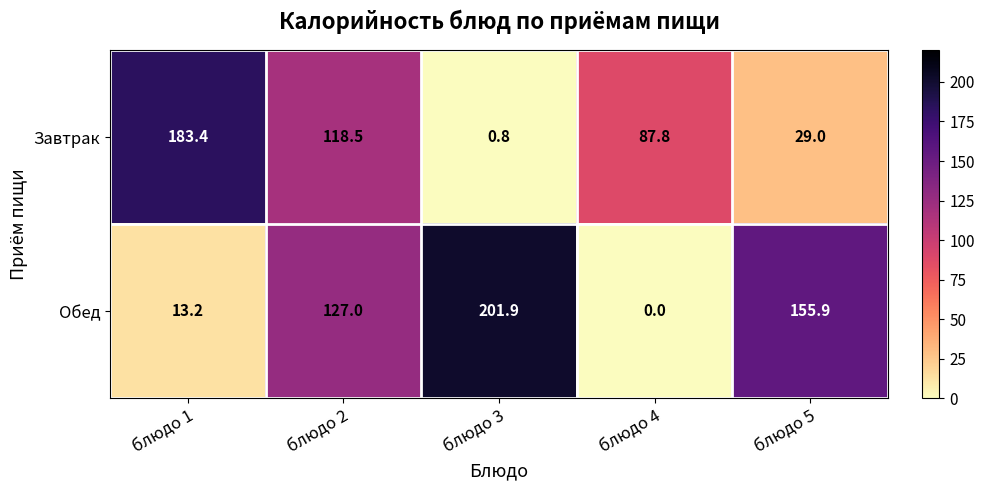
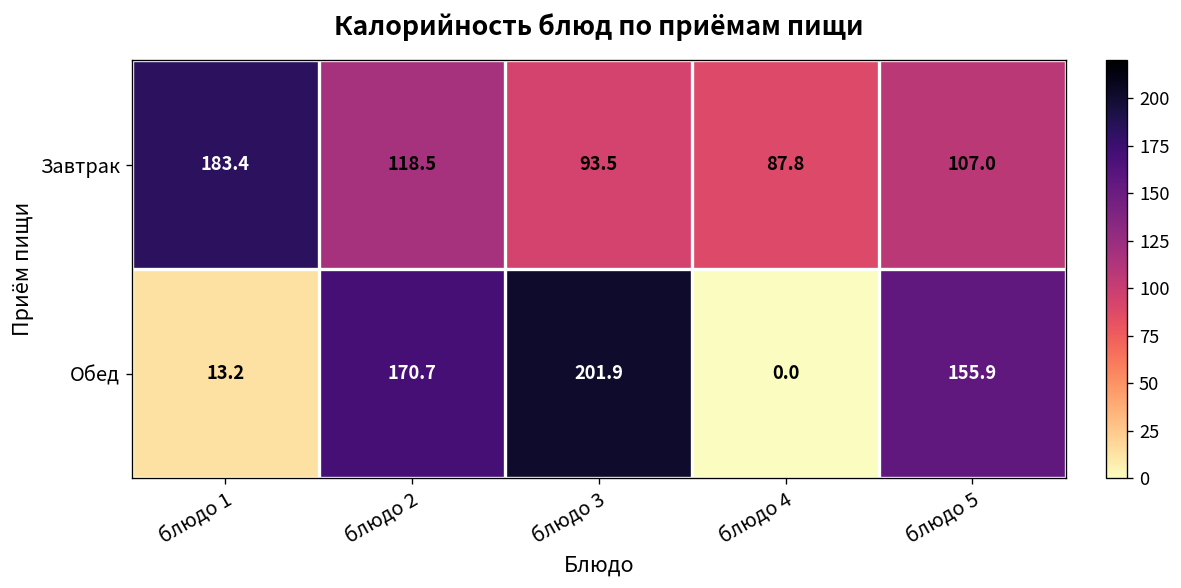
Завтрак, блюдо 3: 0.8 -> 93.5
Завтрак, блюдо 5: 29.0 -> 107.0
Обед, блюдо 2: 127.0 -> 170.7
